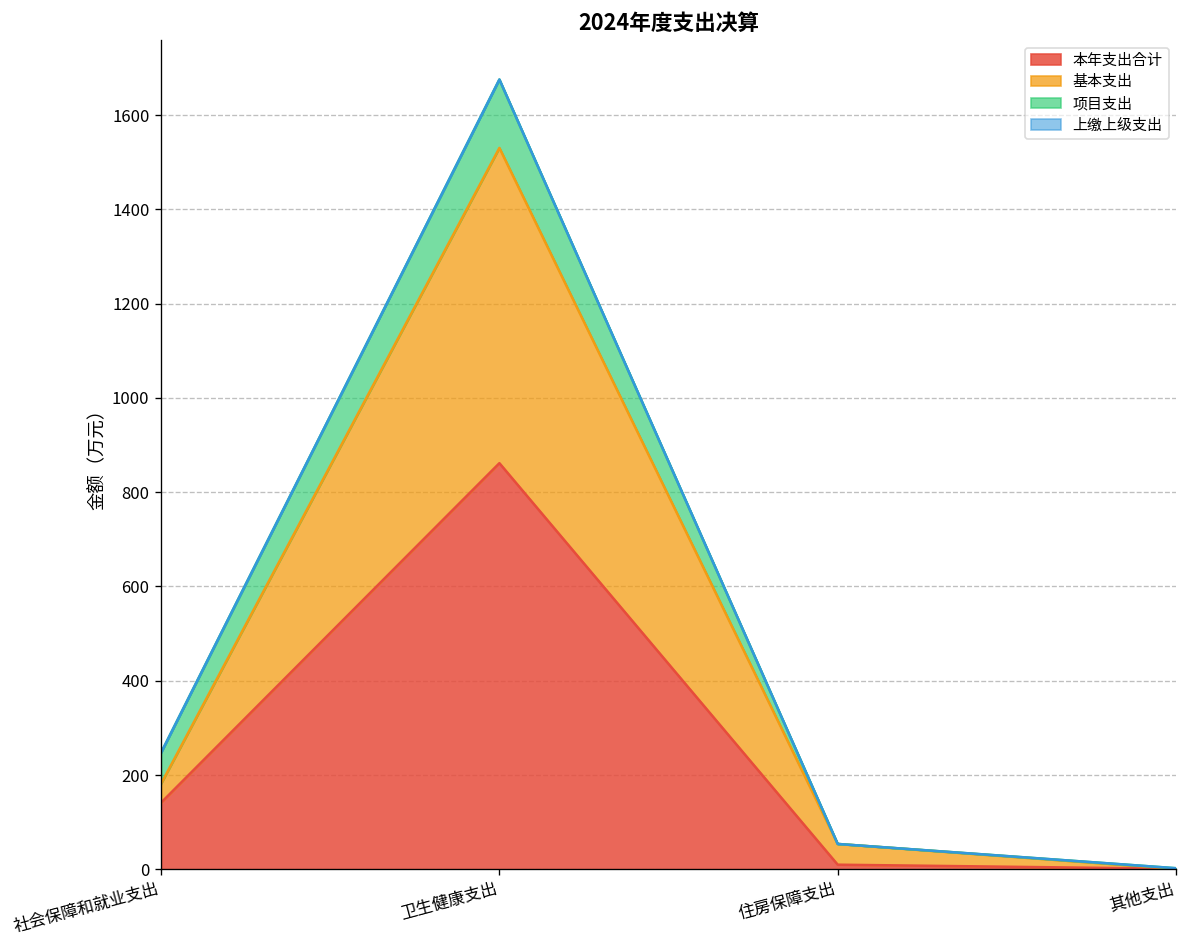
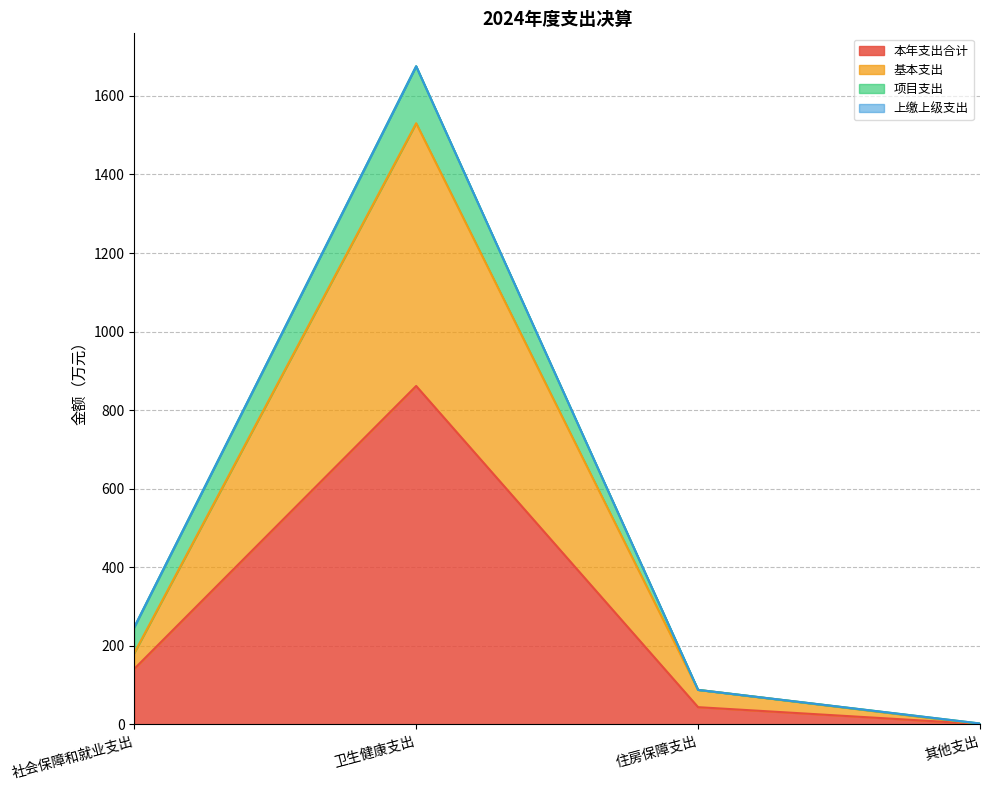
本年支出合计, 住房保障支出: 10 -> 40
